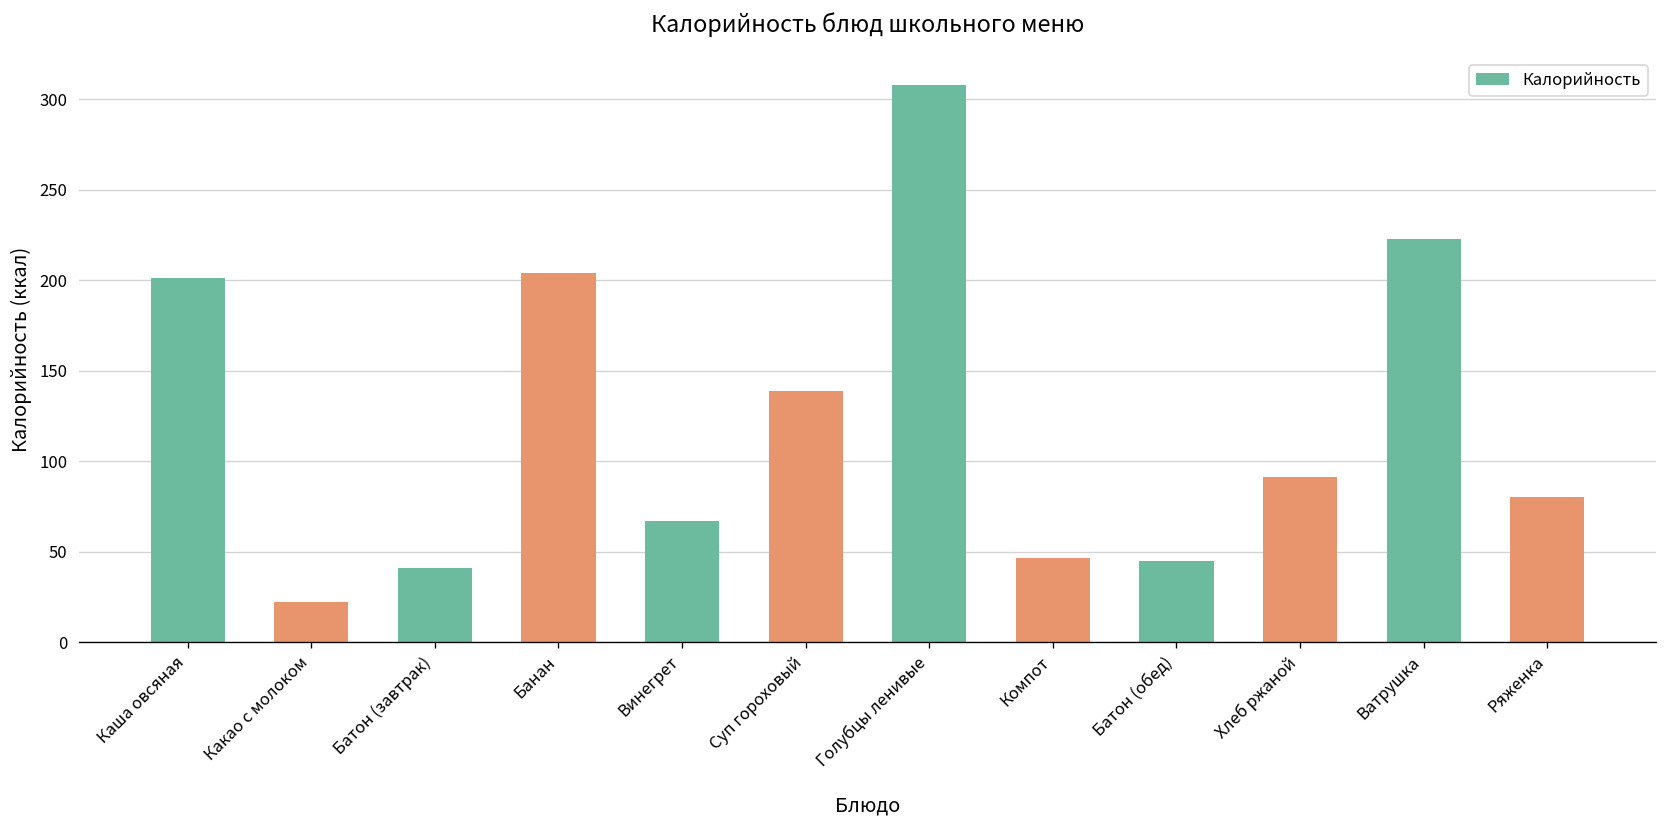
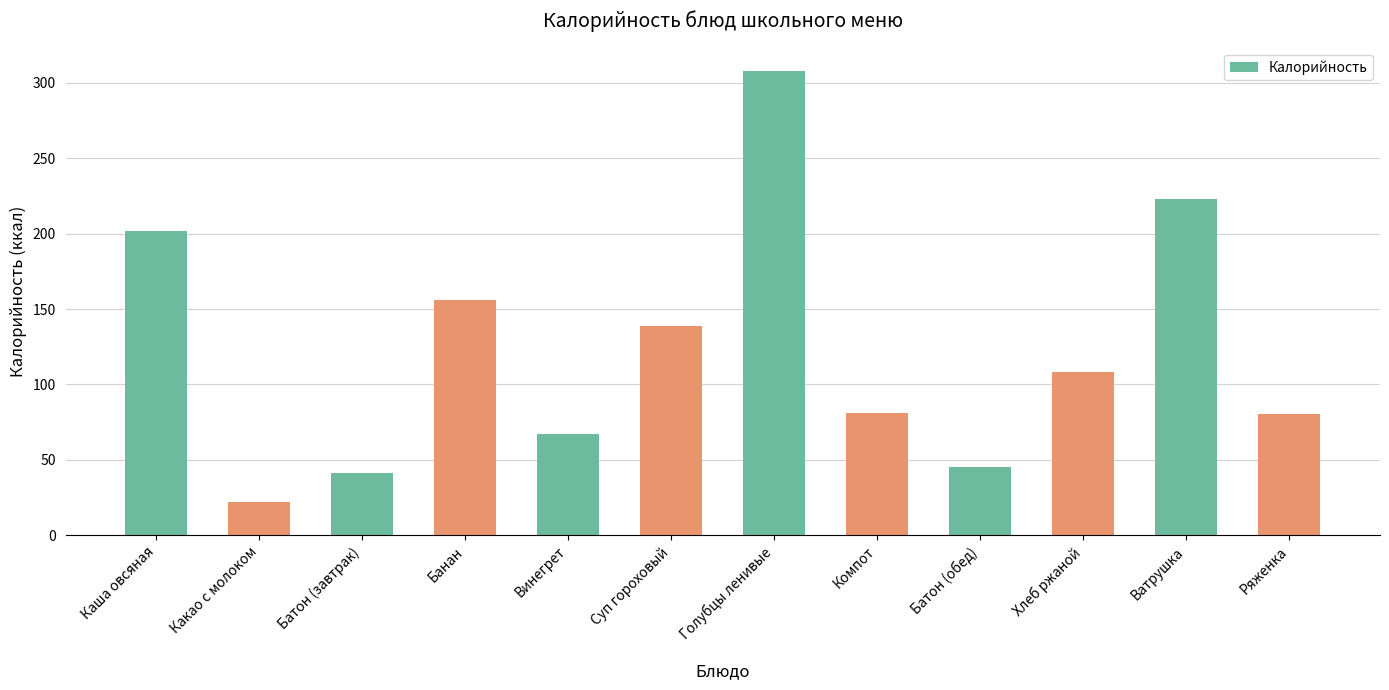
Банан: 204 -> 156
Компот: 47 -> 81
Хлеб ржаной: 91 -> 109
